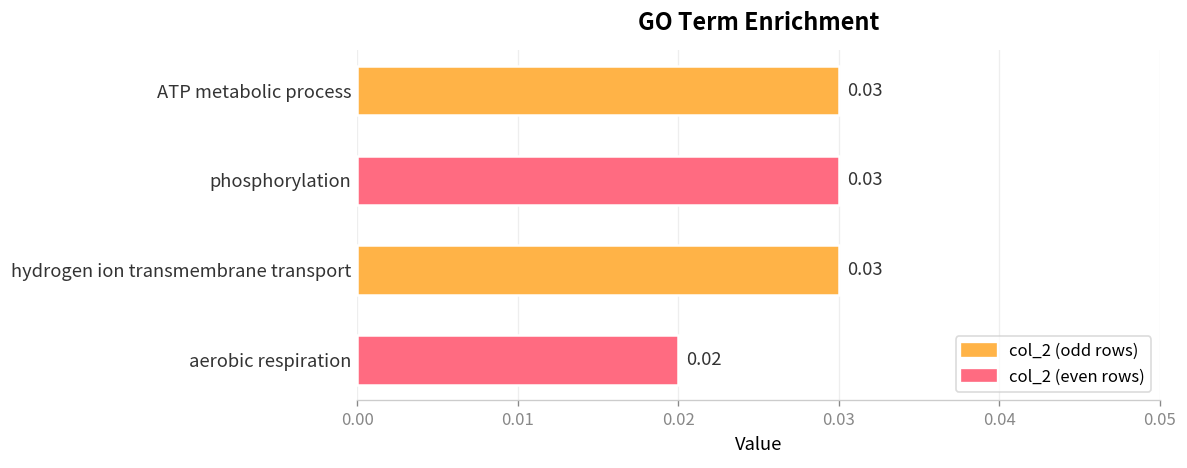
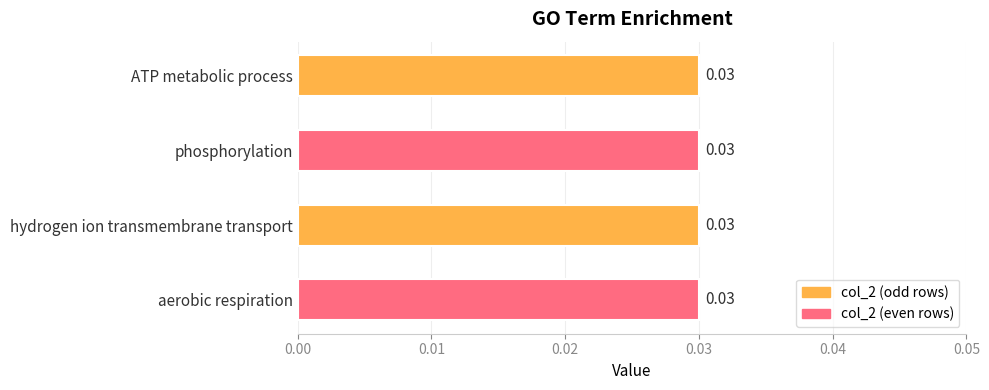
aerobic respiration: 0.02 -> 0.03
